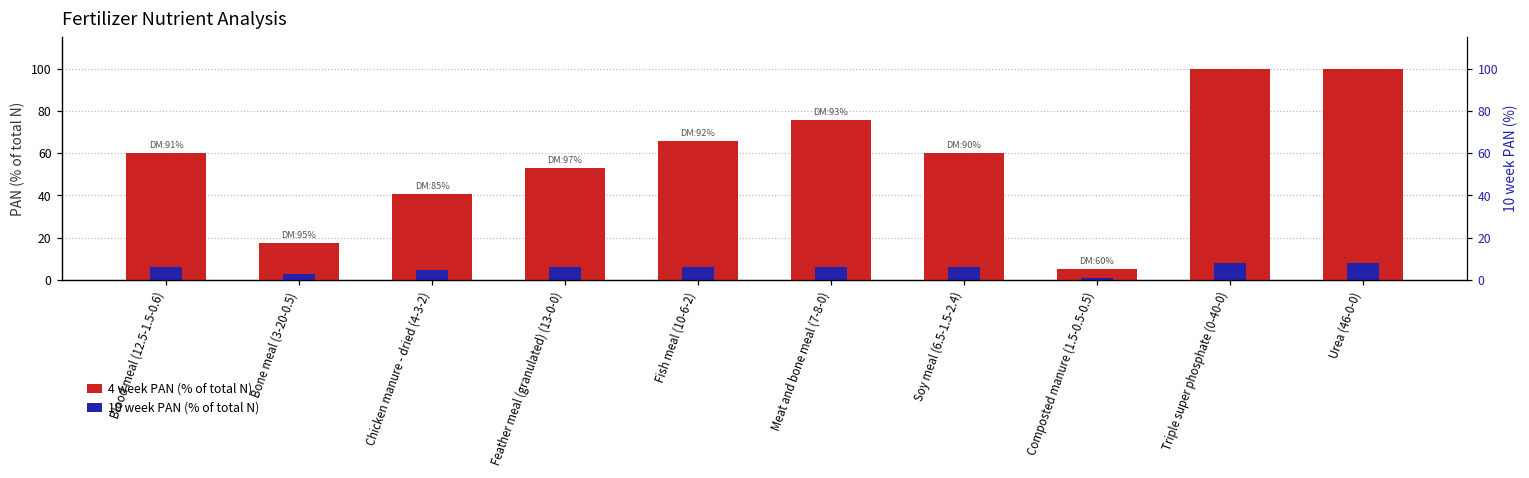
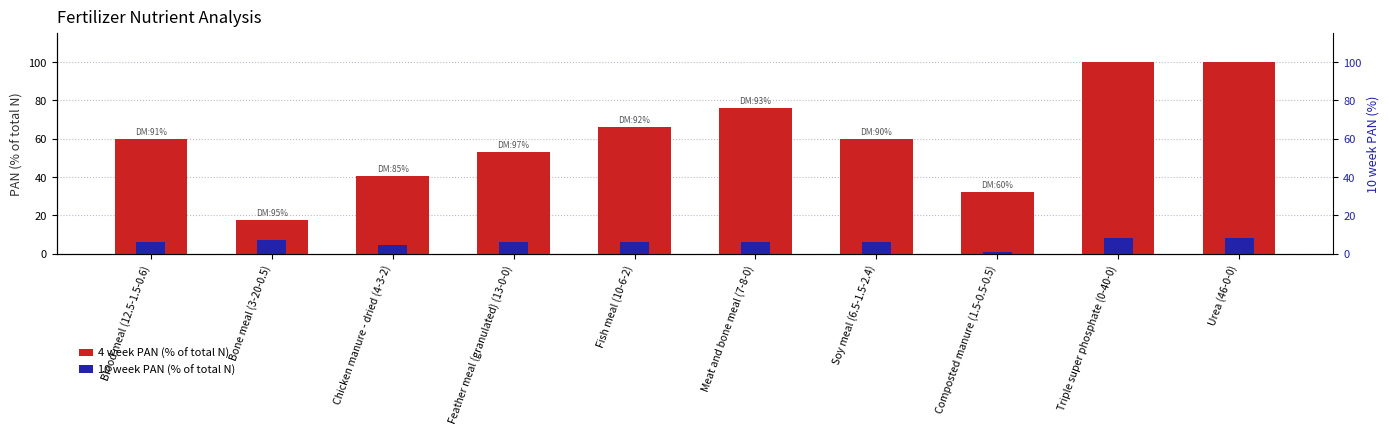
10 week PAN (% of total N), Bone meal (3-20-0.5): 3 -> 7
4 week PAN (% of total N), Composted manure (1.5-0.5-0.5): 5 -> 32
